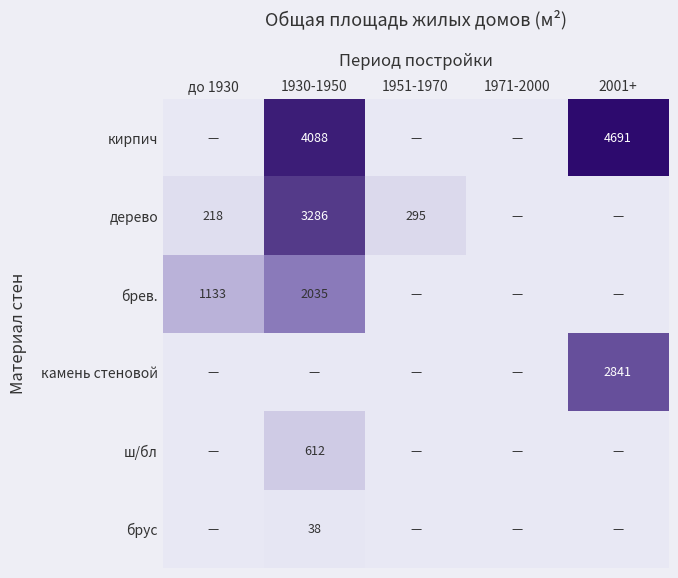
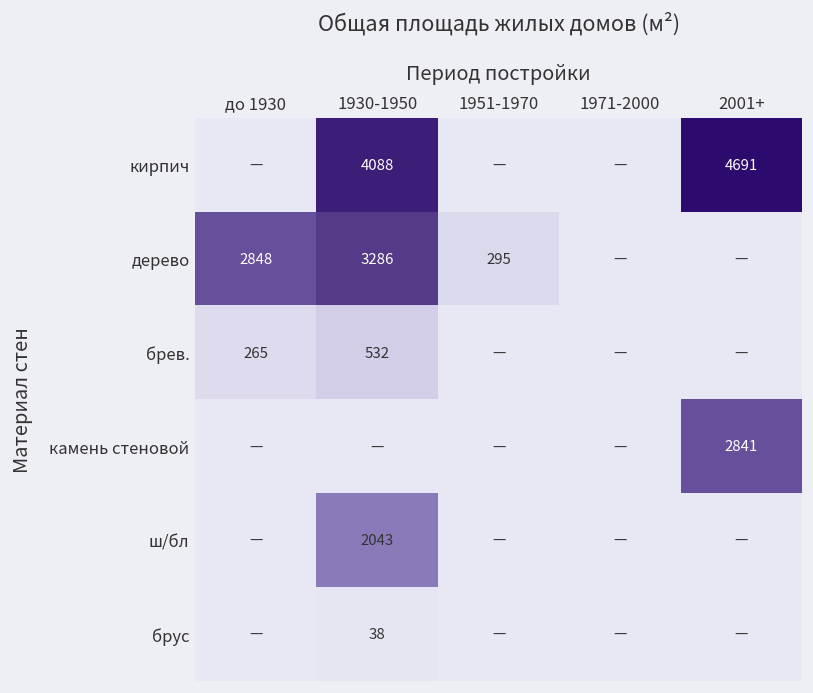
дерево, до 1930: 218 -> 2848
брев., до 1930: 1133 -> 265
брев., 1930-1950: 2035 -> 532
ш/бл, 1930-1950: 612 -> 2043
